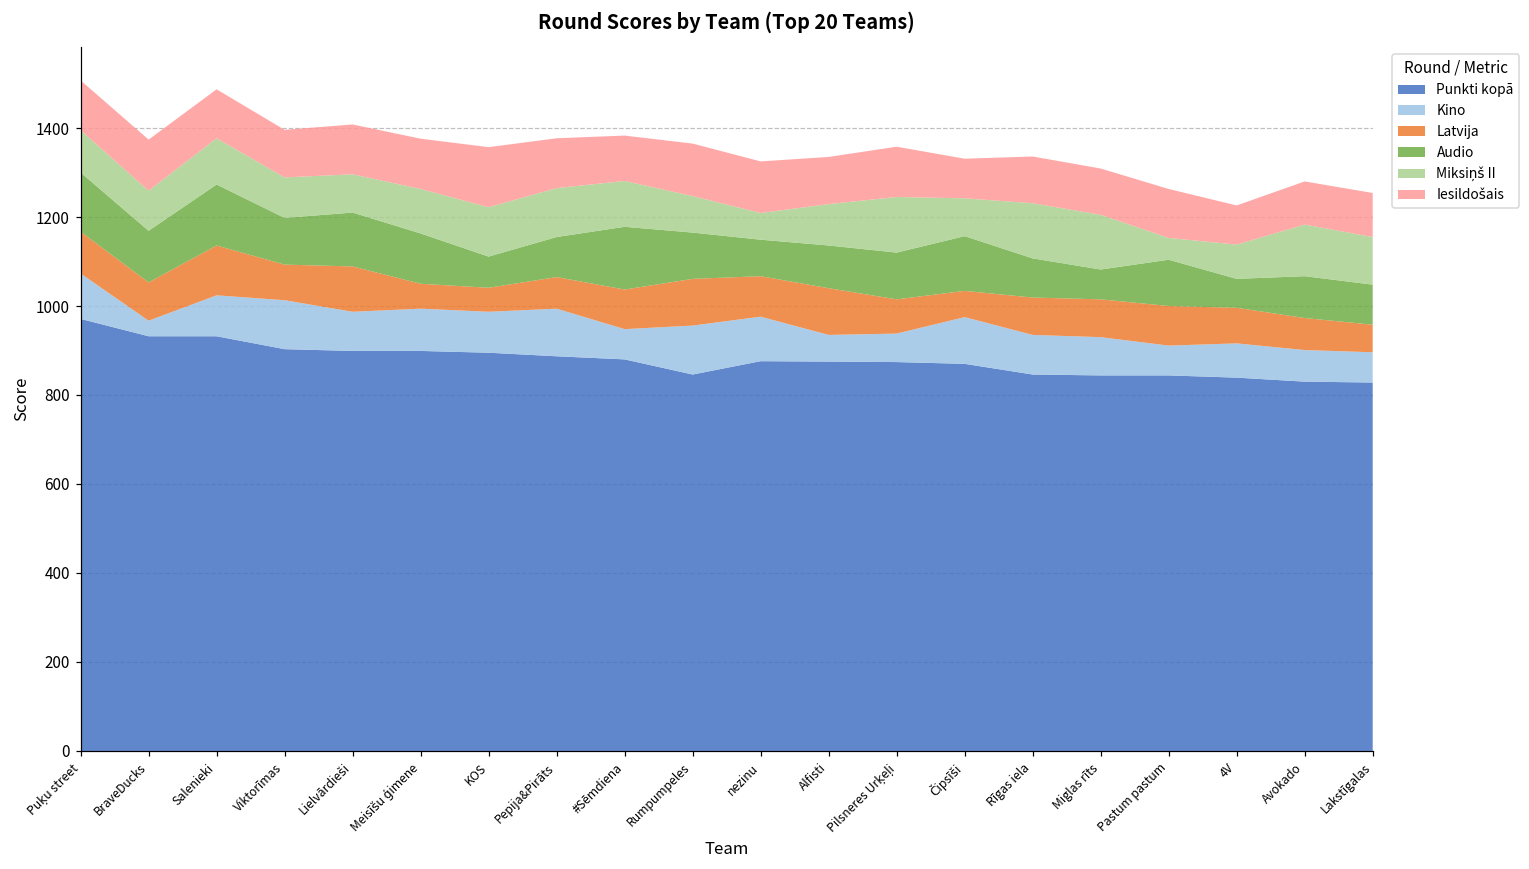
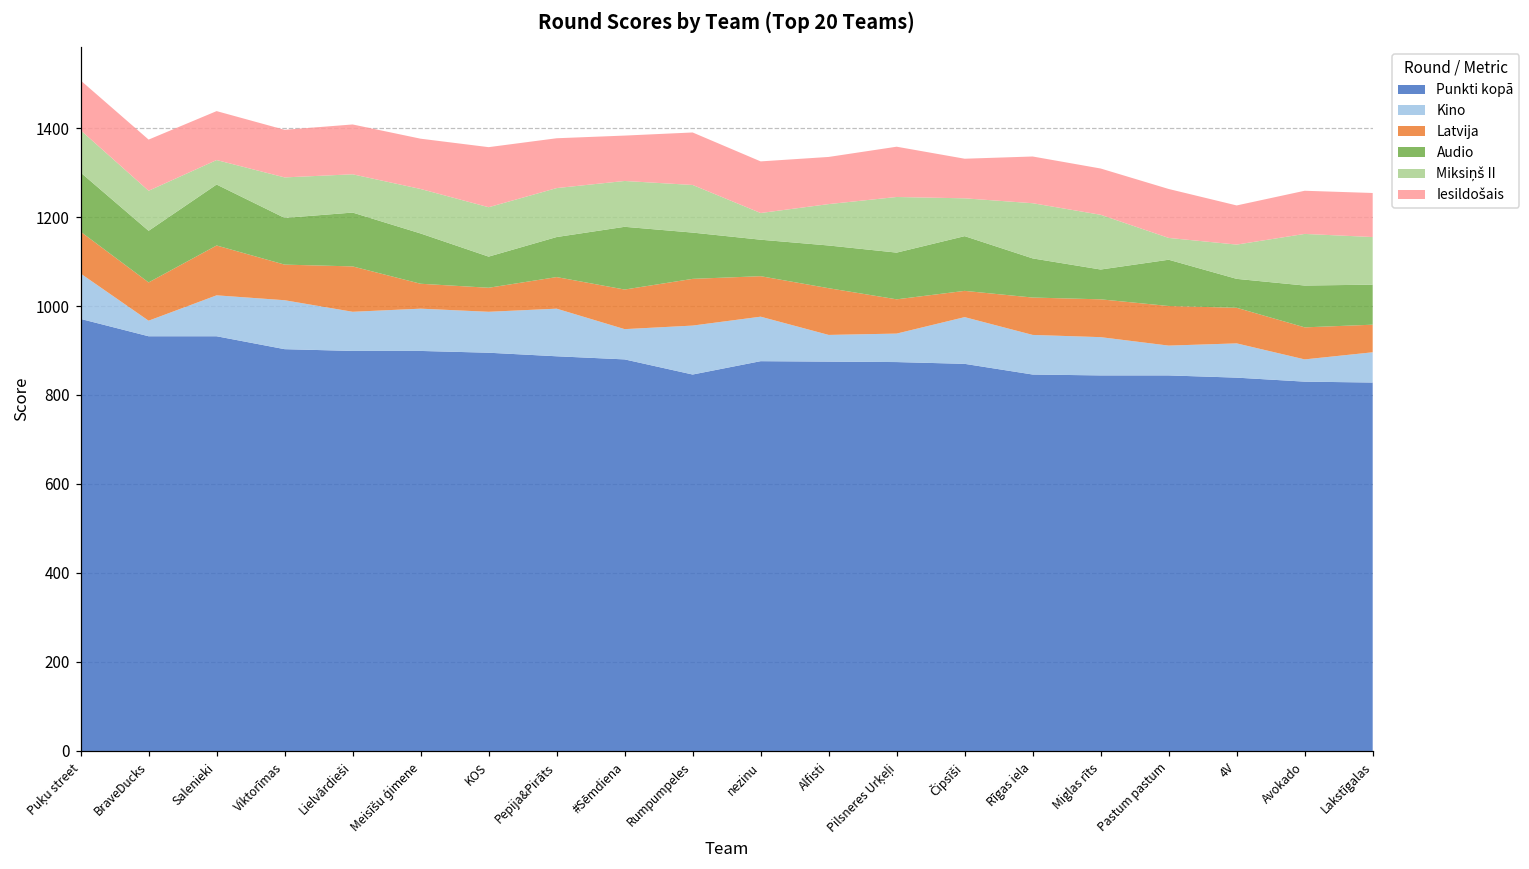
Miksiņš II, Salenieki: 100 -> 60
Miksiņš II, Rumpumpeles: 80 -> 110
Kino, Avokado: 70 -> 50
